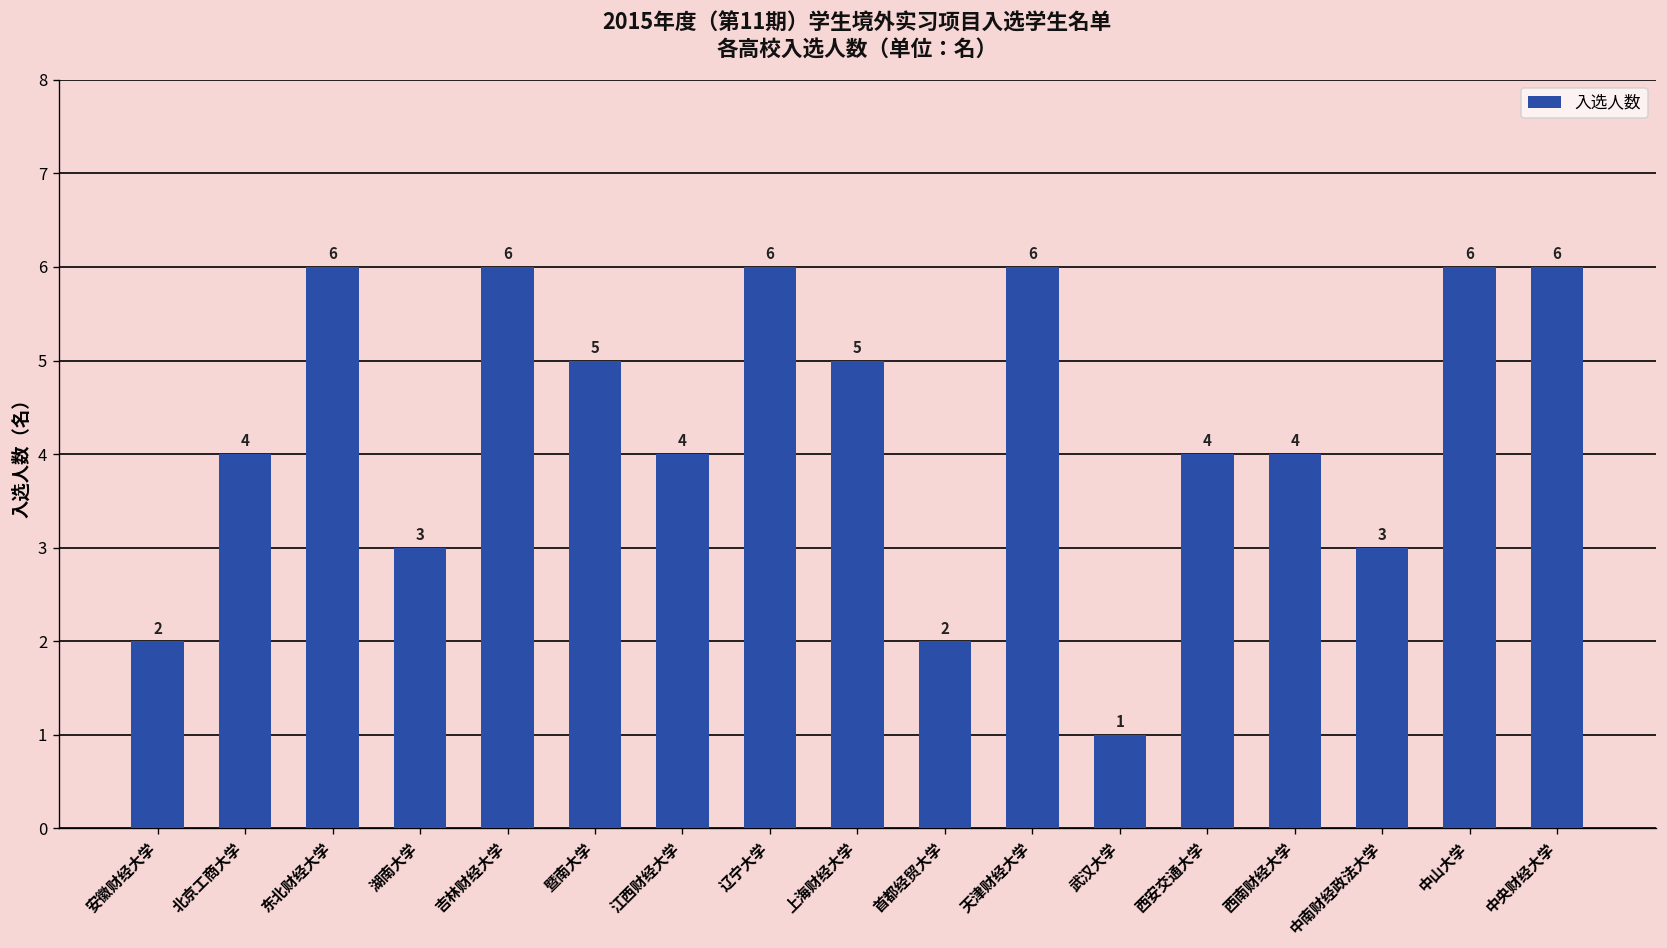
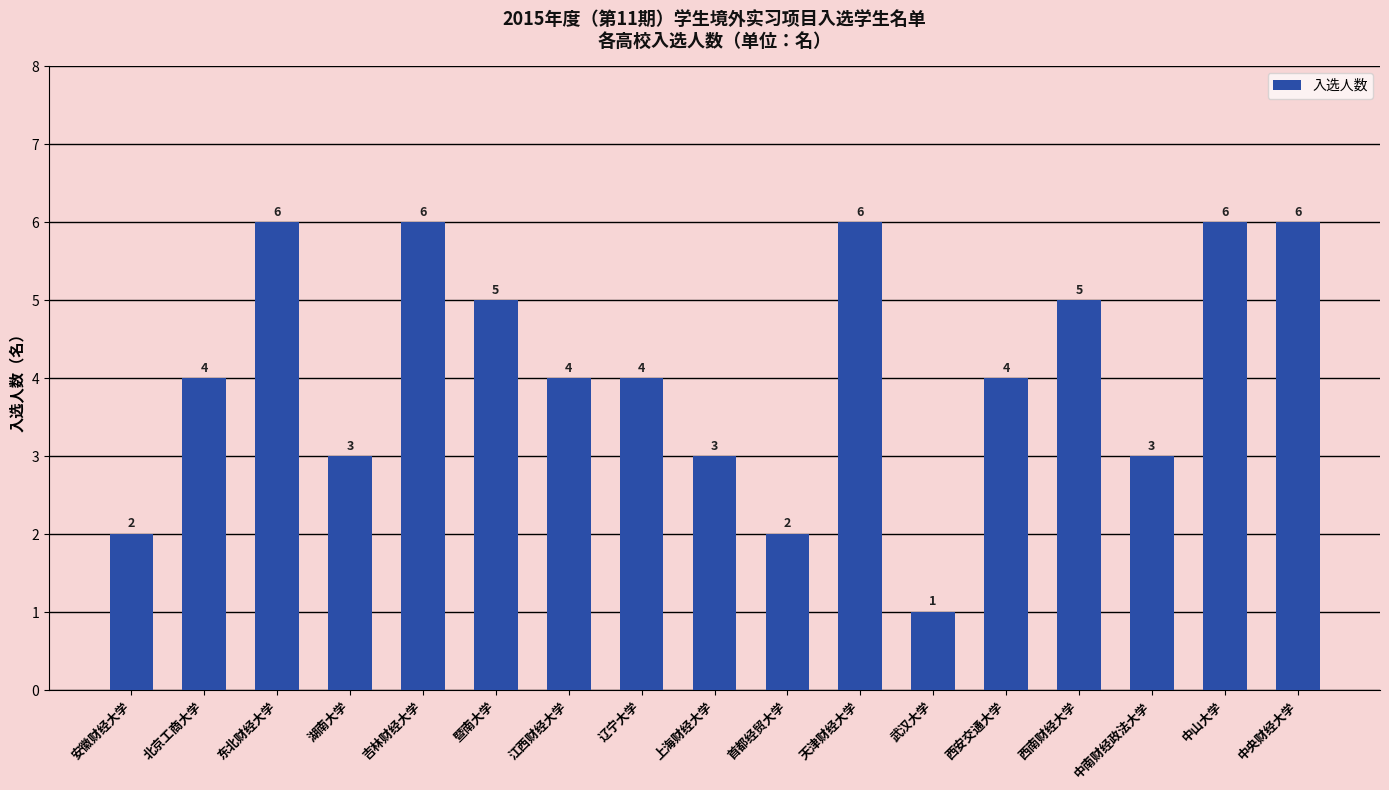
辽宁大学: 6 -> 4
上海财经大学: 5 -> 3
西南财经大学: 4 -> 5
